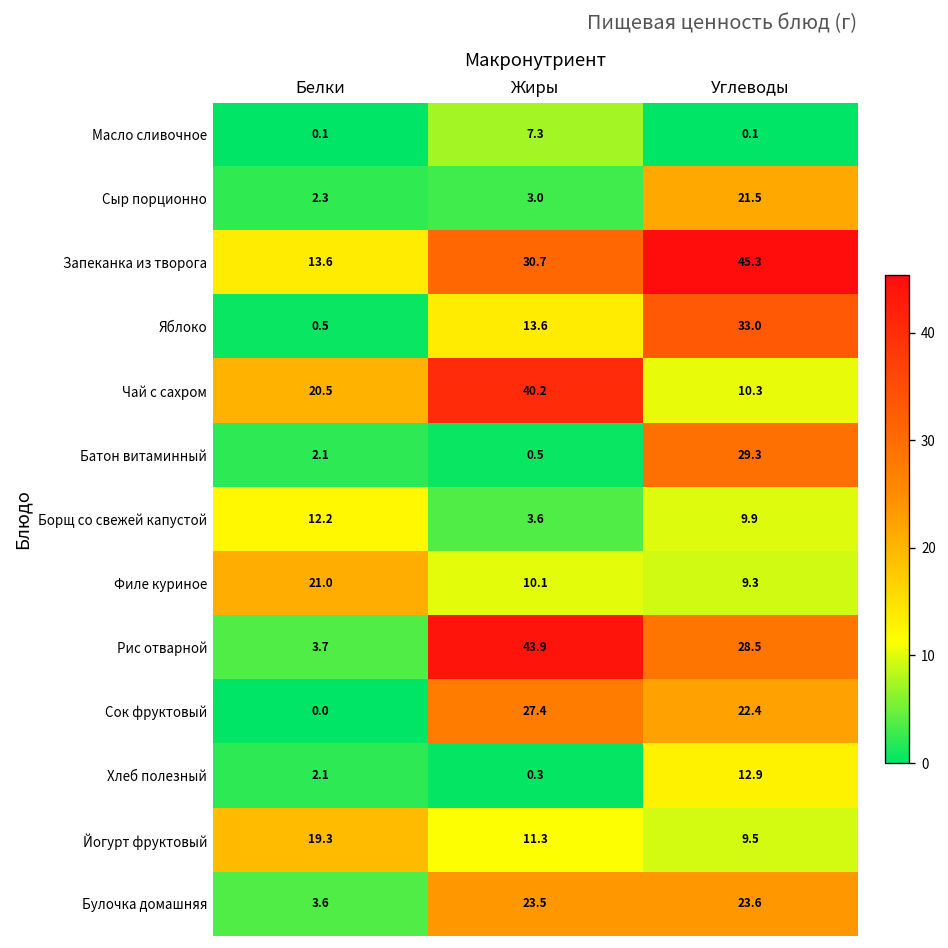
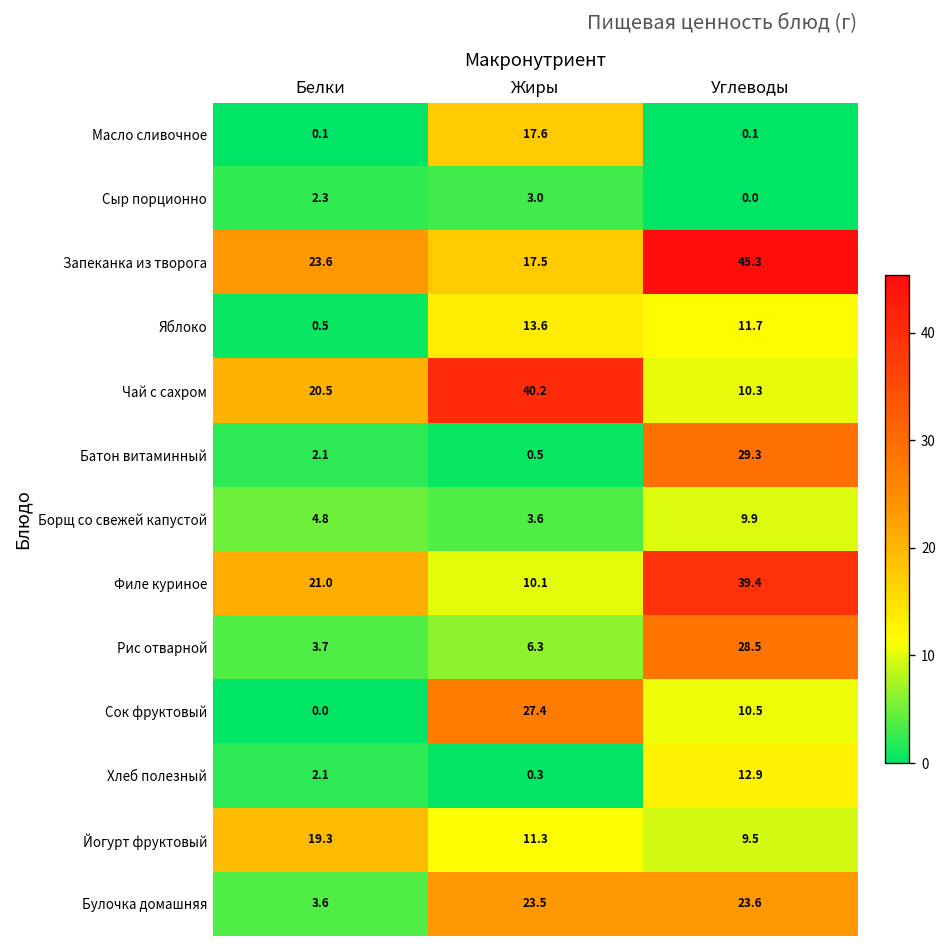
Масло сливочное, Жиры: 7.3 -> 17.6
Сыр порционно, Углеводы: 21.5 -> 0.0
Запеканка из творога, Белки: 13.6 -> 23.6
Запеканка из творога, Жиры: 30.7 -> 17.5
Яблоко, Углеводы: 33.0 -> 11.7
Борщ со свежей капустой, Белки: 12.2 -> 4.8
Филе куриное, Углеводы: 9.3 -> 39.4
Рис отварной, Жиры: 43.9 -> 6.3
Сок фруктовый, Углеводы: 22.4 -> 10.5
